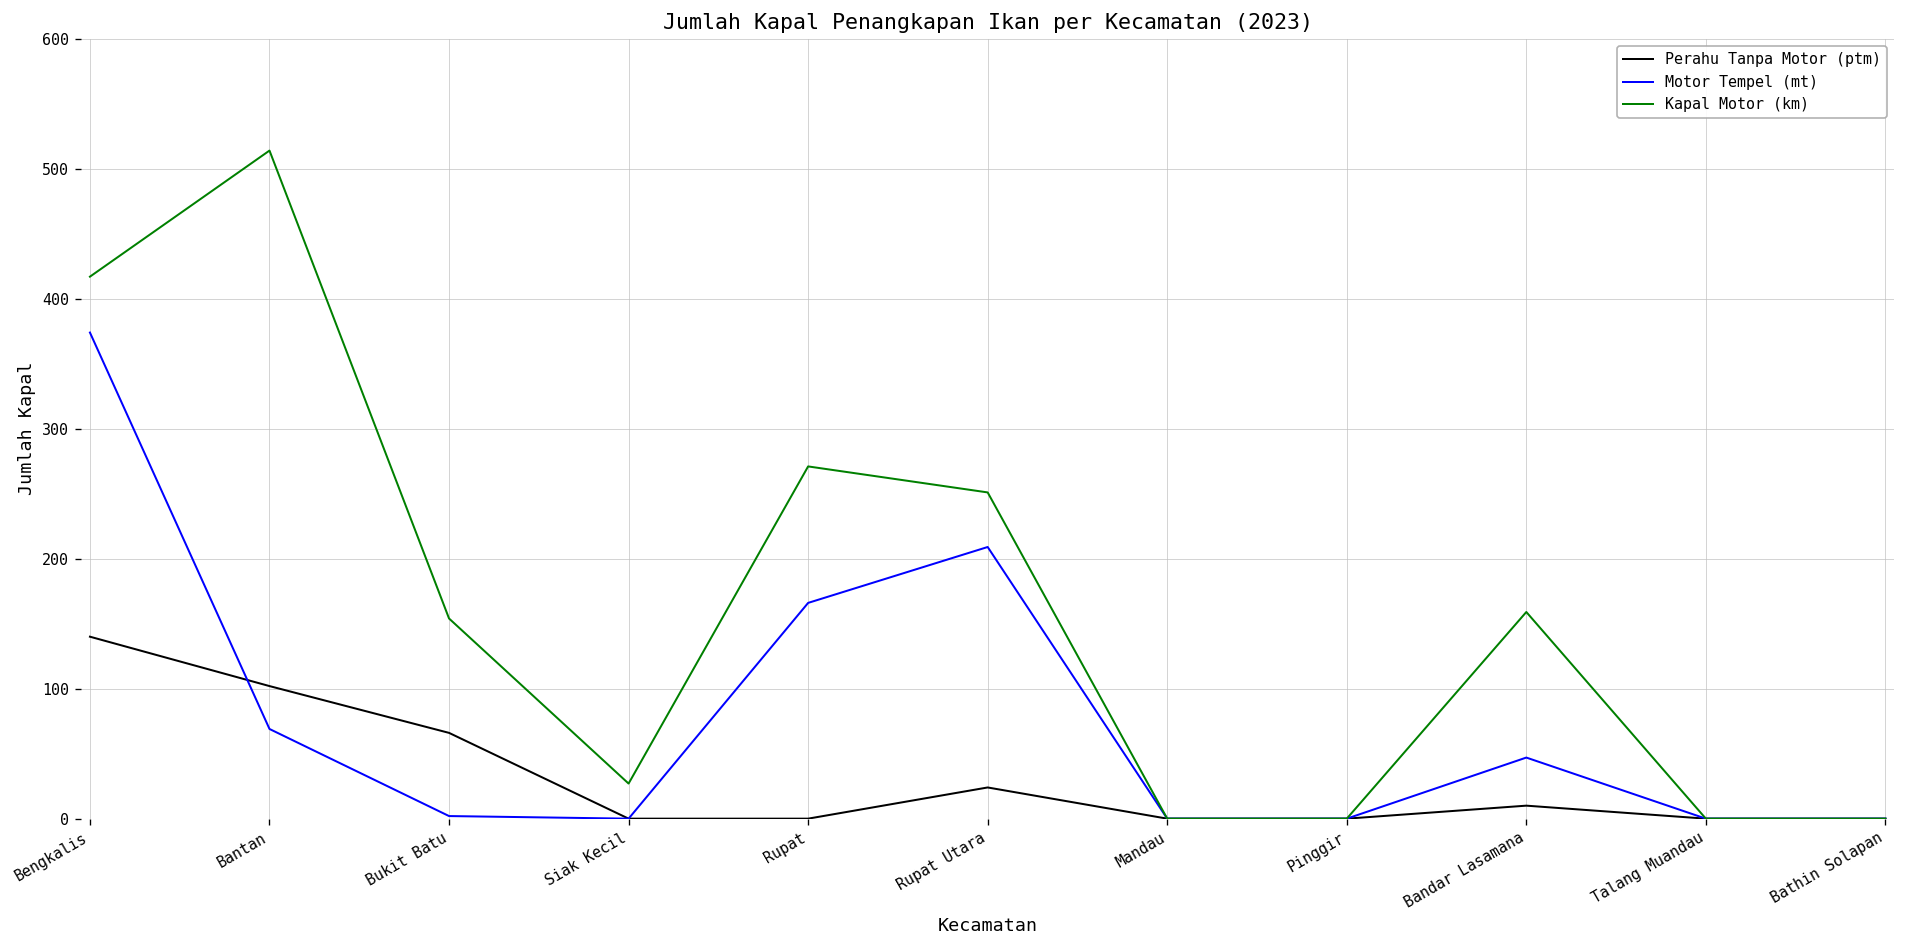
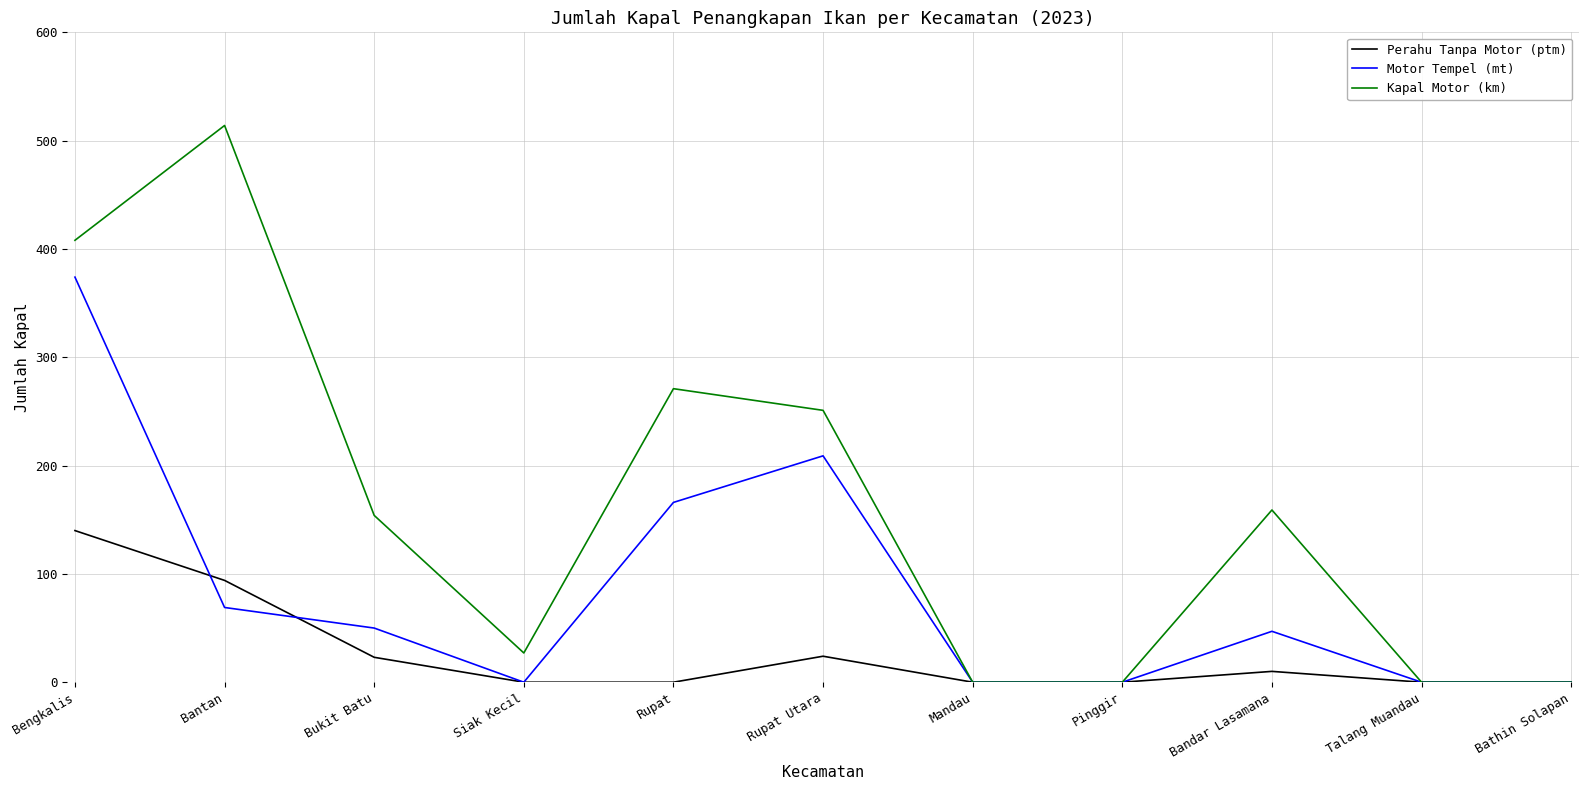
Kapal Motor (km), Bengkalis: 417 -> 408
Perahu Tanpa Motor (ptm), Bantan: 102 -> 94
Perahu Tanpa Motor (ptm), Bukit Batu: 66 -> 23
Motor Tempel (mt), Bukit Batu: 2 -> 50
